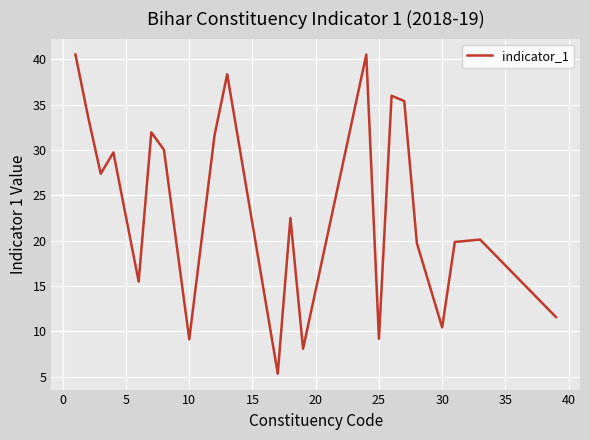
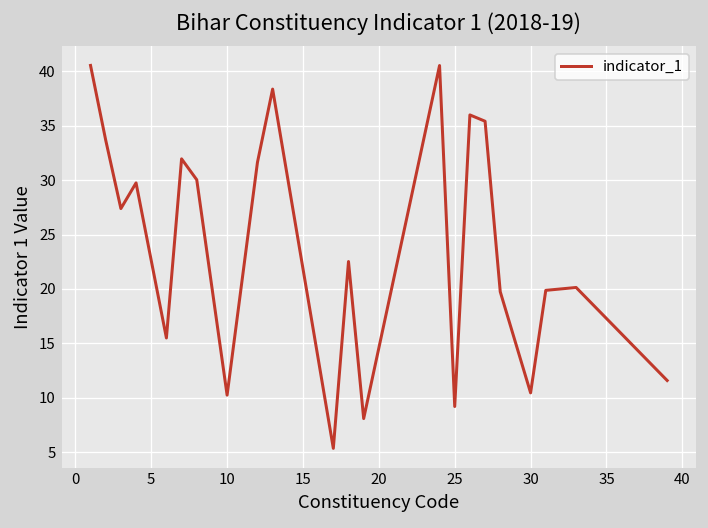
10: 9 -> 10
